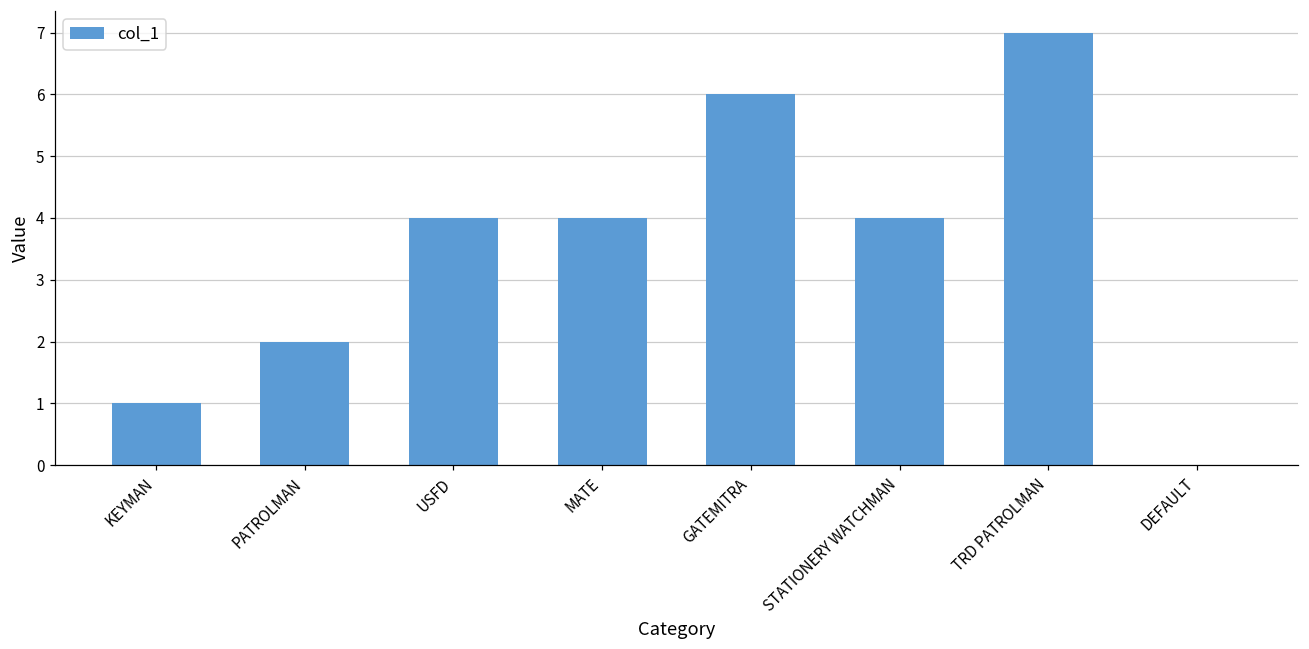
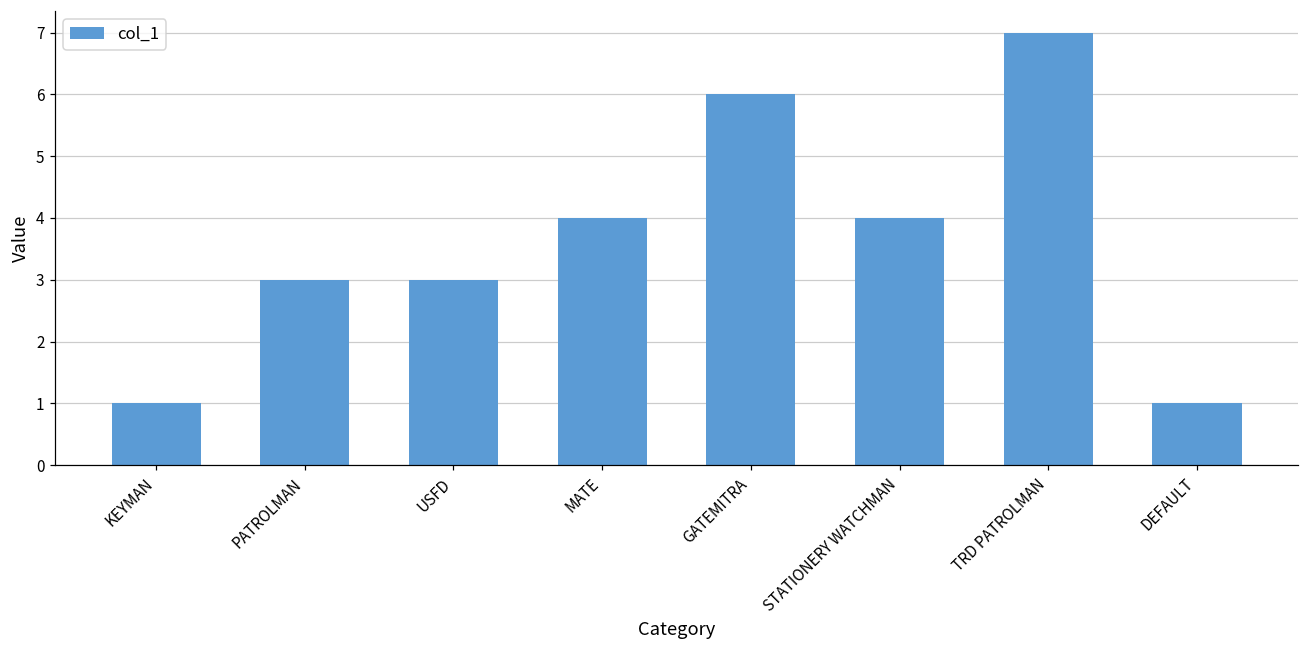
PATROLMAN: 2 -> 3
USFD: 4 -> 3
DEFAULT: 0 -> 1
